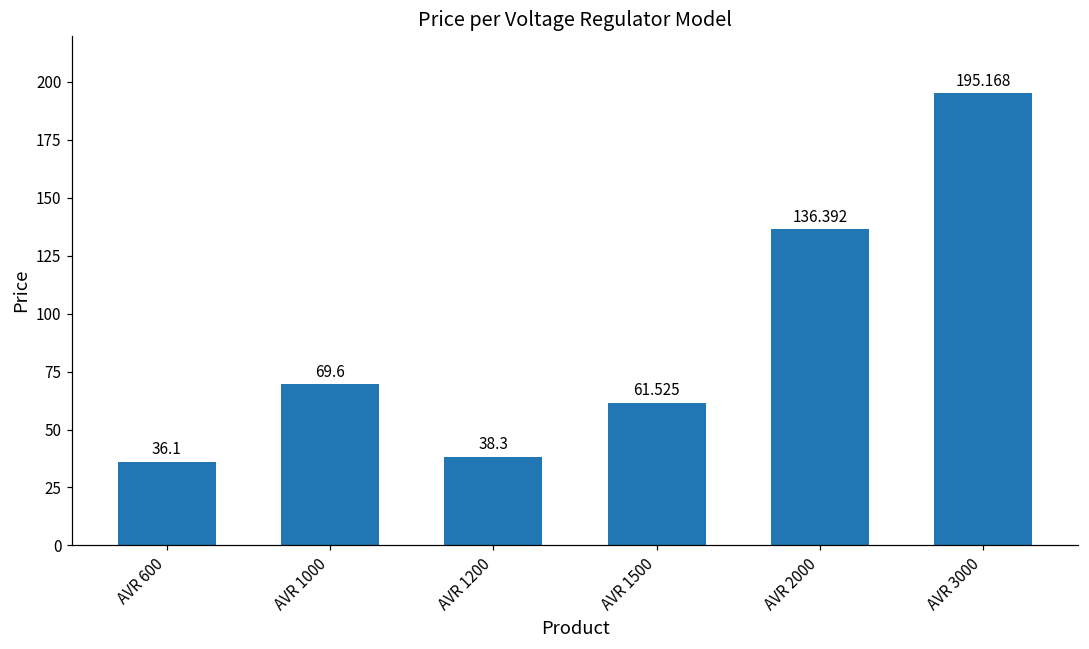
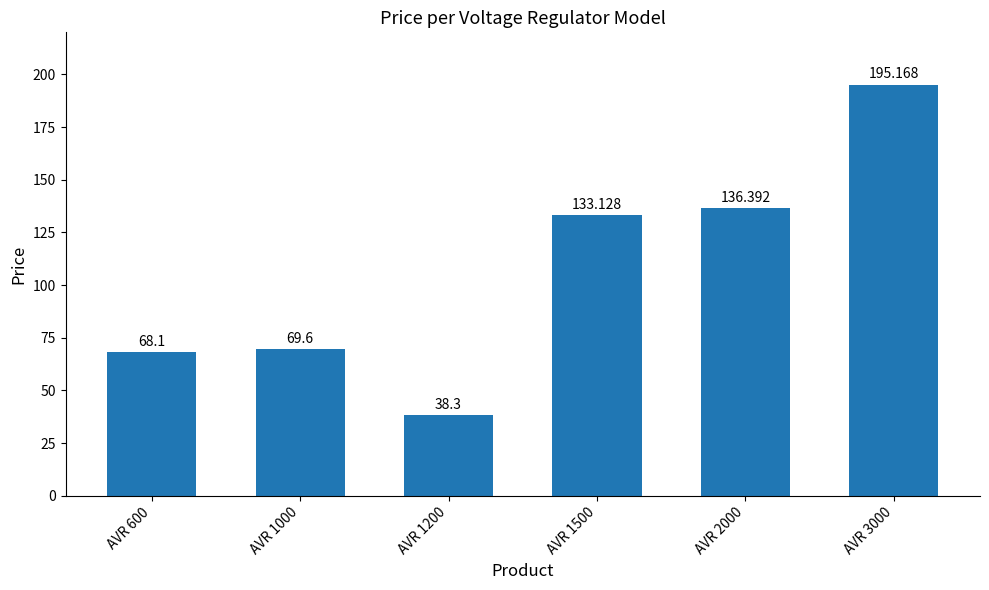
AVR 600: 36.1 -> 68.1
AVR 1500: 61.525 -> 133.128
